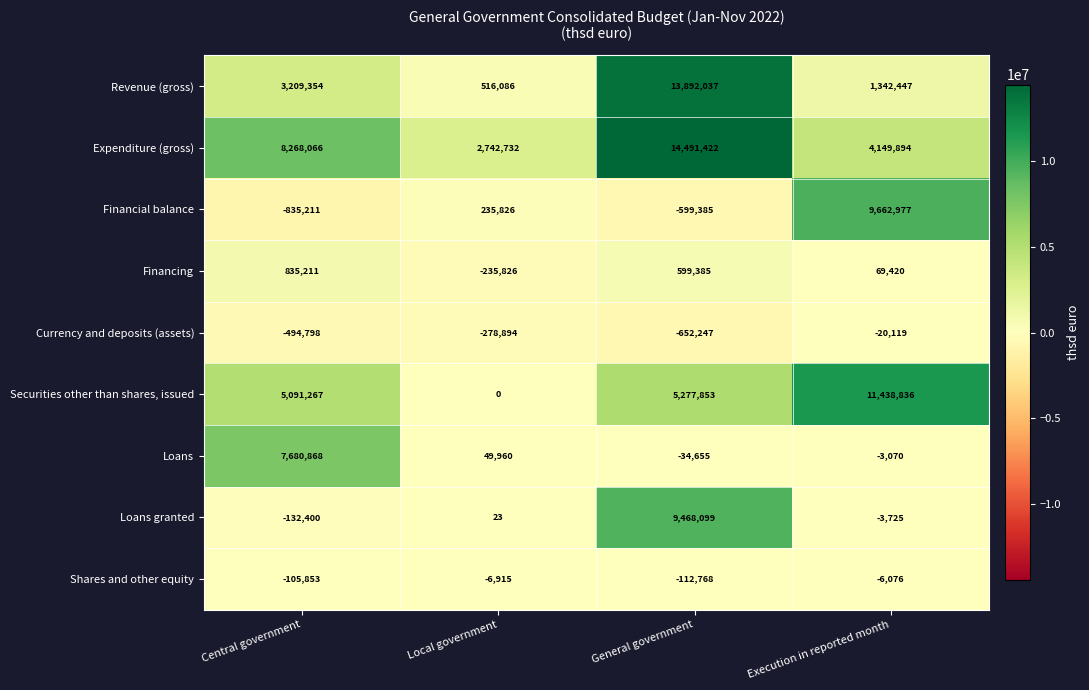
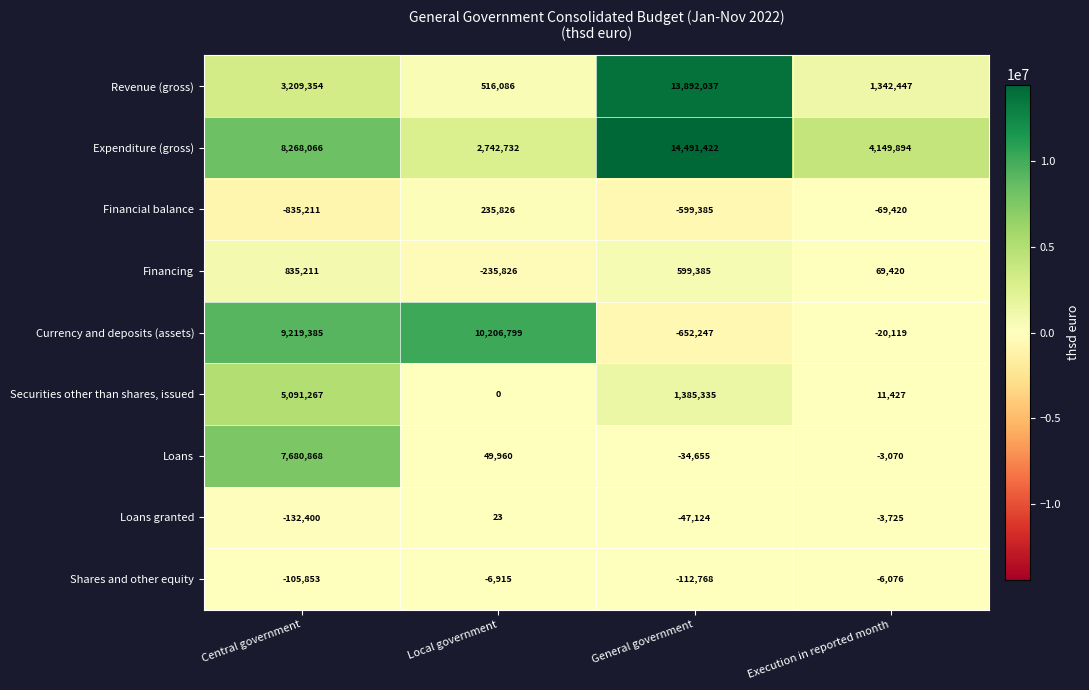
Financial balance, Execution in reported month: 9,662,977 -> -69,420
Currency and deposits (assets), Central government: -494,798 -> 9,219,385
Currency and deposits (assets), Local government: -278,894 -> 10,206,799
Securities other than shares, issued, General government: 5,277,853 -> 1,385,335
Securities other than shares, issued, Execution in reported month: 11,438,836 -> 11,427
Loans granted, General government: 9,468,099 -> -47,124
